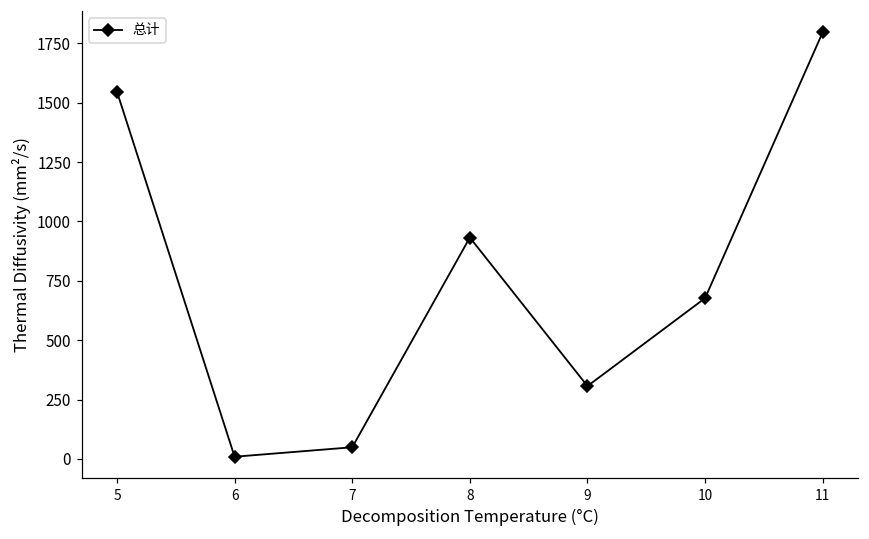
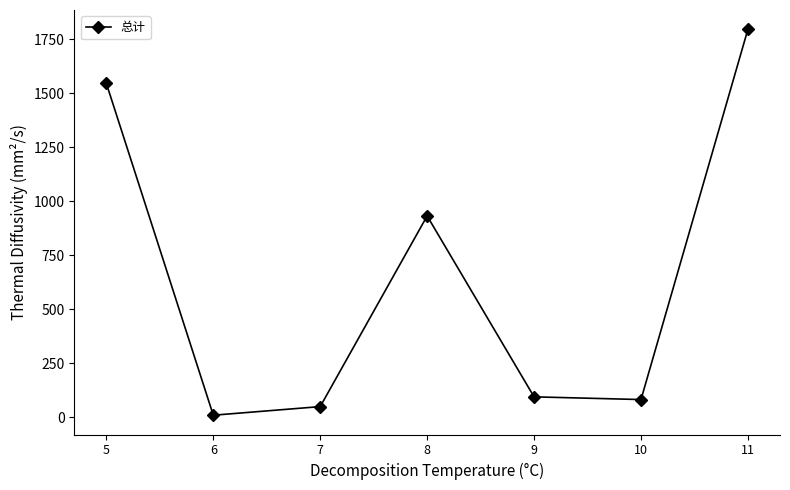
9: 310 -> 90
10: 680 -> 80
